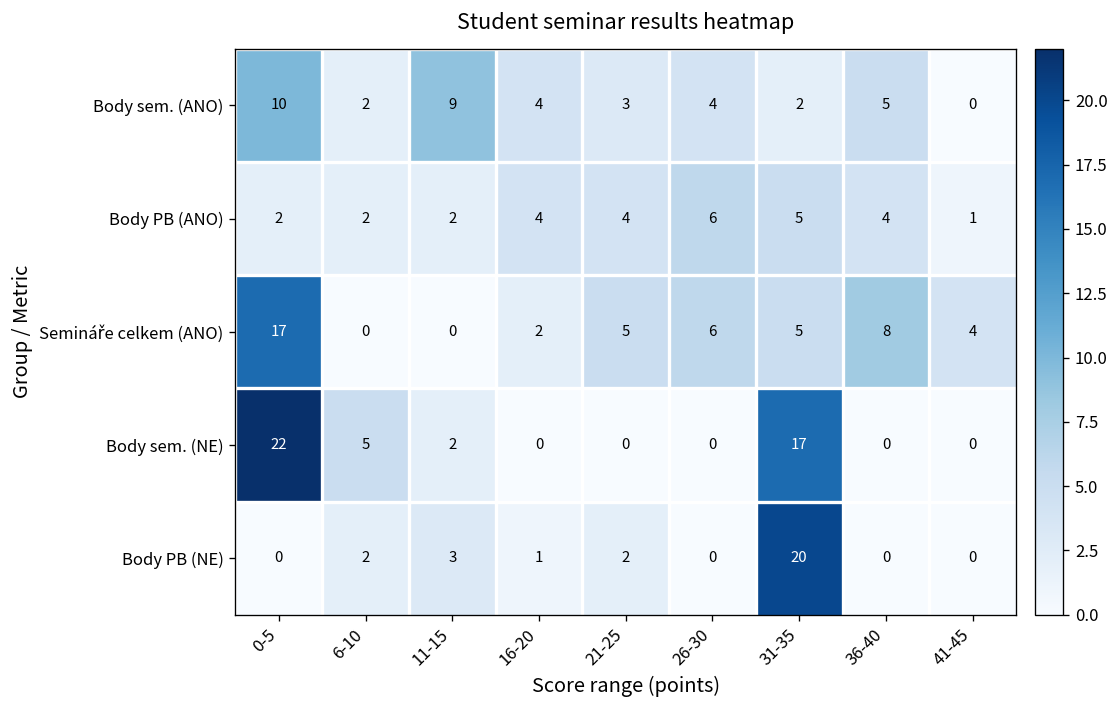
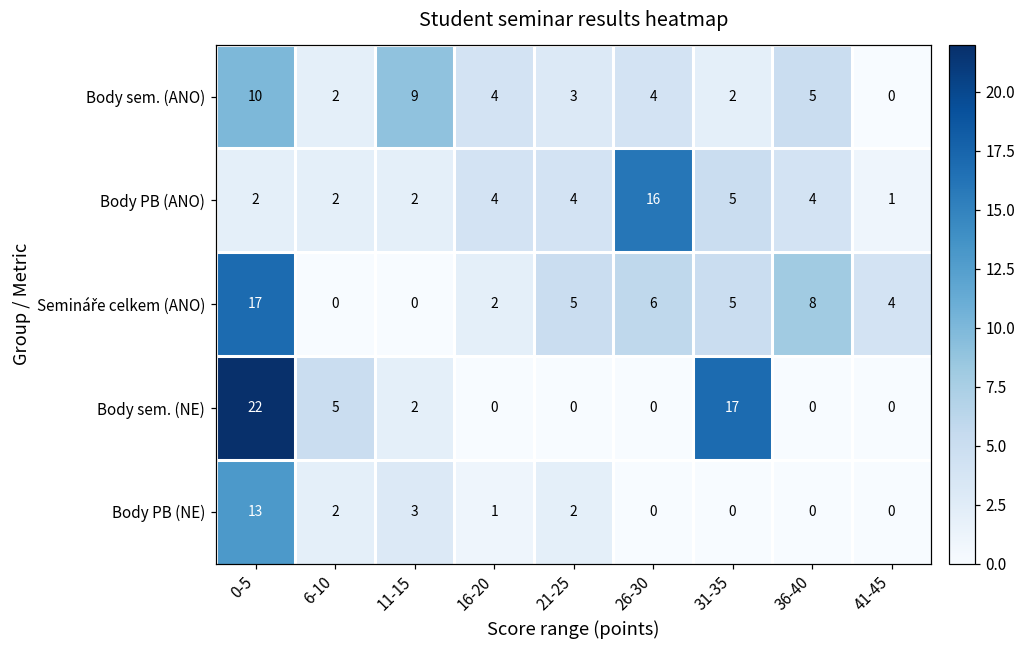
Body PB (ANO), 26-30: 6 -> 16
Body PB (NE), 0-5: 0 -> 13
Body PB (NE), 31-35: 20 -> 0
